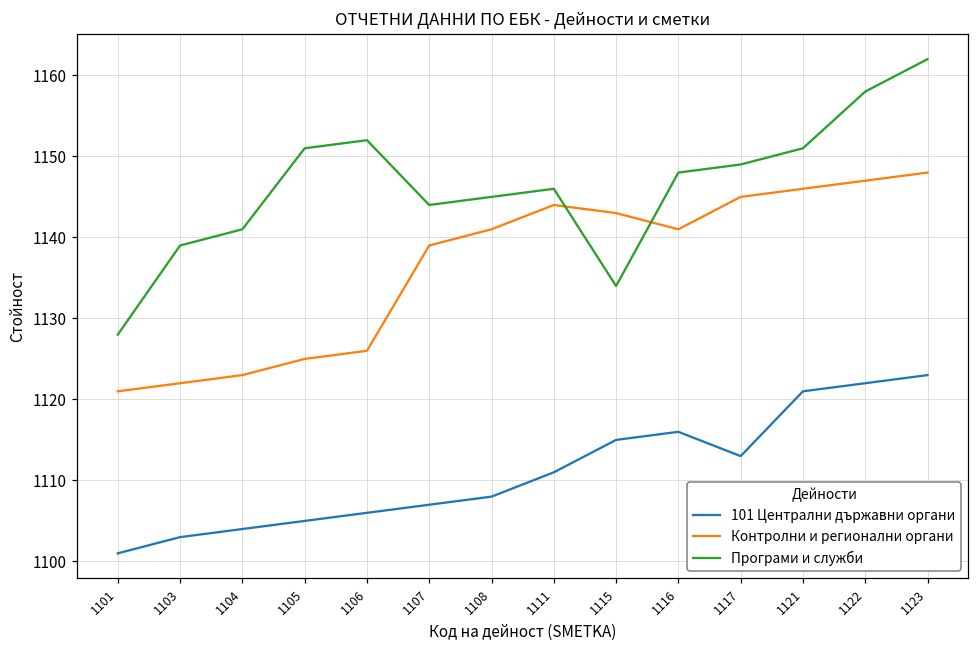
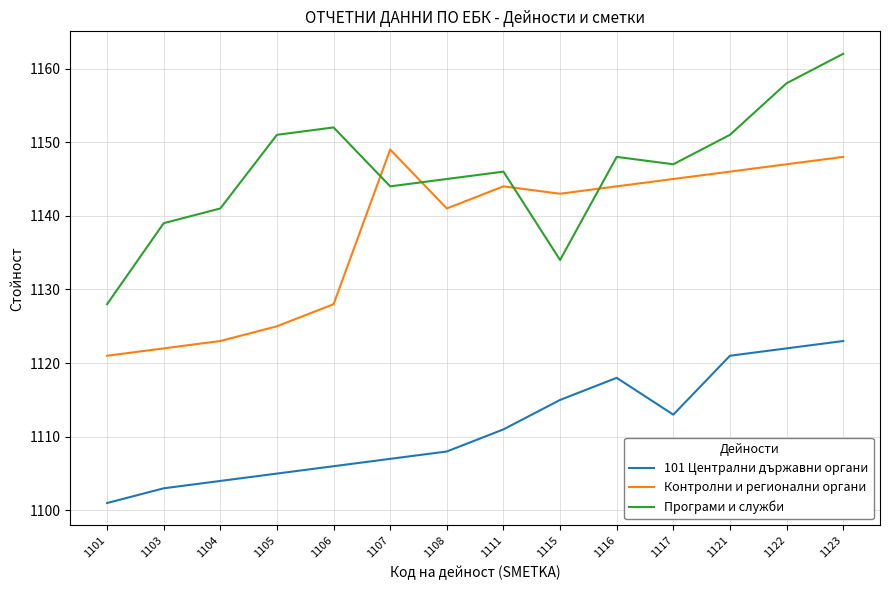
Контролни и регионални органи, 1106: 1126 -> 1128
Контролни и регионални органи, 1107: 1139 -> 1149
101 Централни държавни органи, 1116: 1116 -> 1118
Контролни и регионални органи, 1116: 1141 -> 1144
Програми и служби, 1117: 1149 -> 1147
